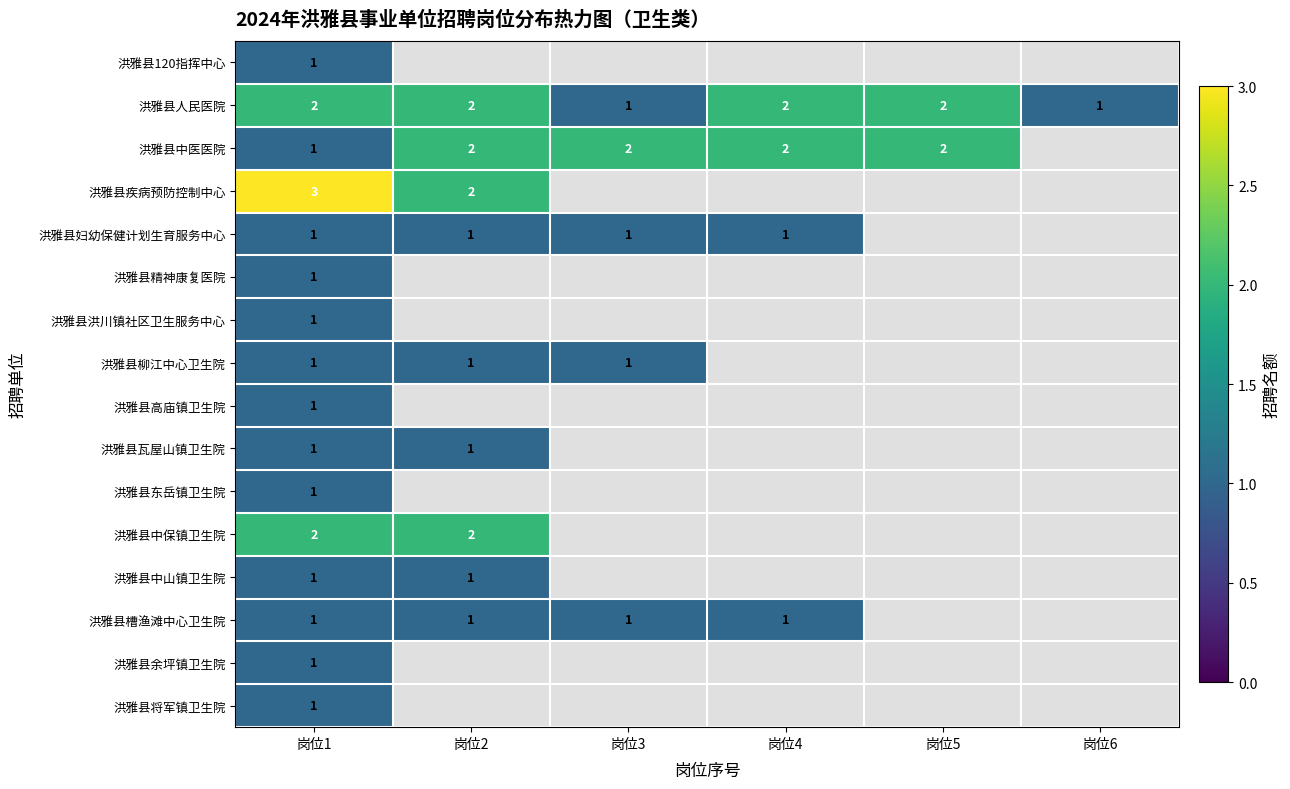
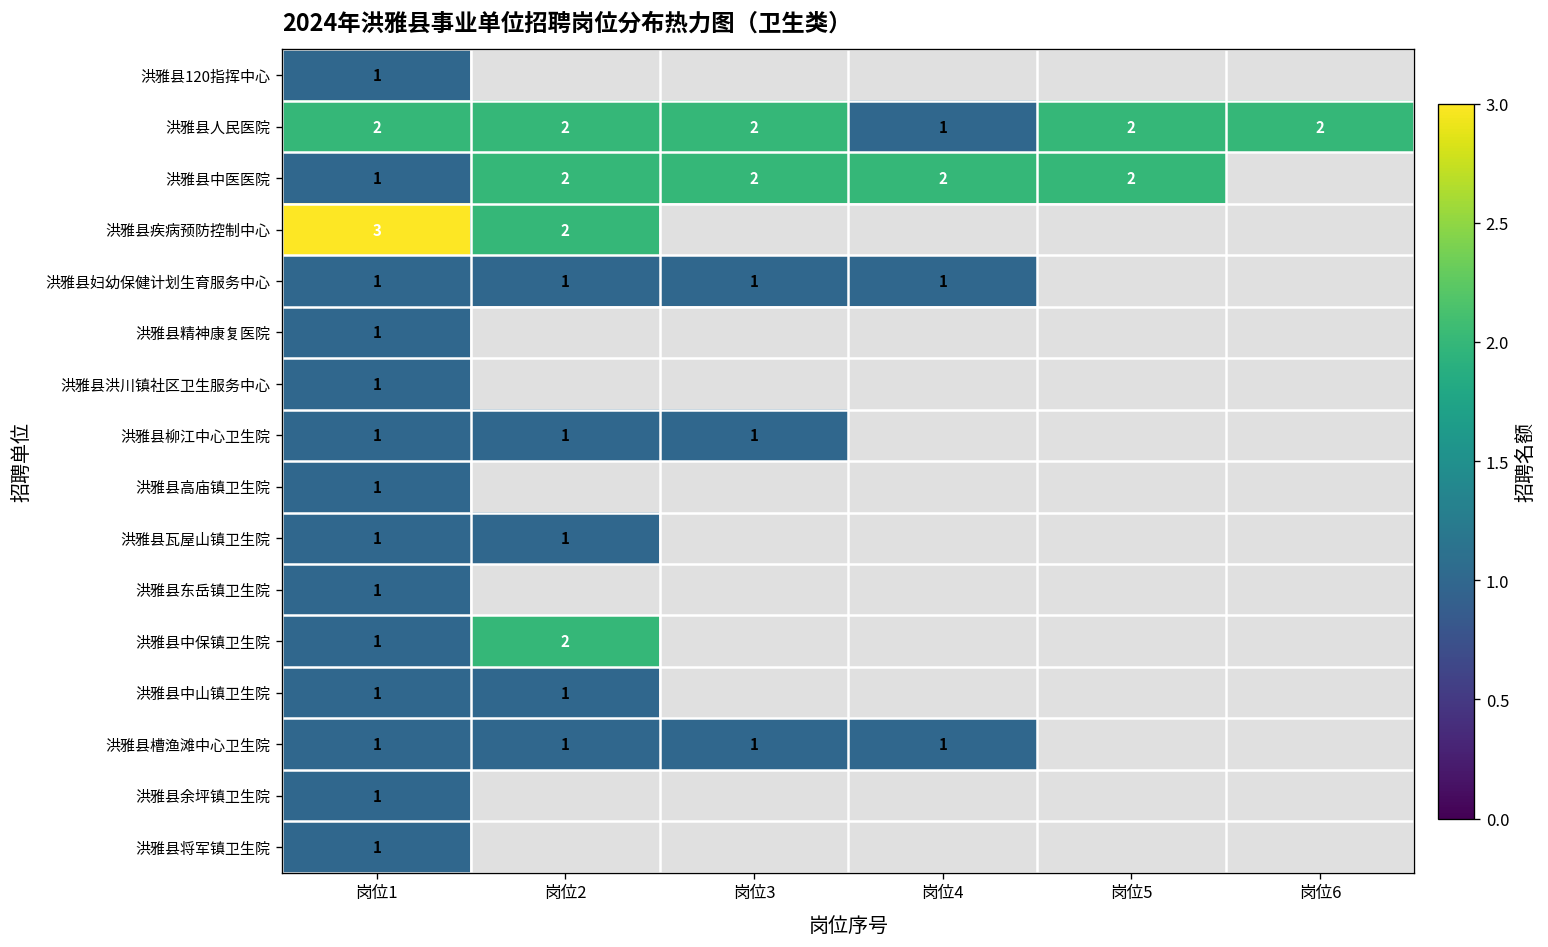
洪雅县人民医院, 岗位3: 1 -> 2
洪雅县人民医院, 岗位4: 2 -> 1
洪雅县人民医院, 岗位6: 1 -> 2
洪雅县中保镇卫生院, 岗位1: 2 -> 1
